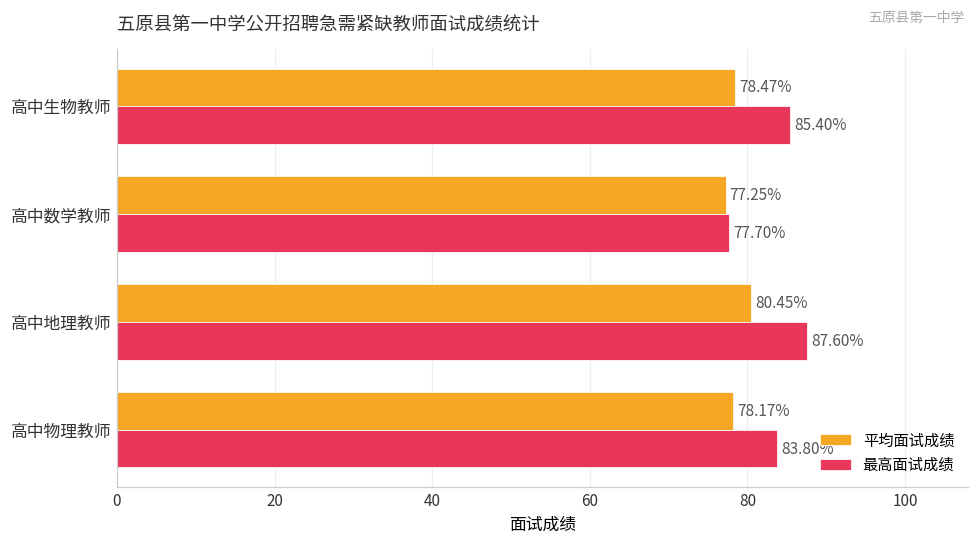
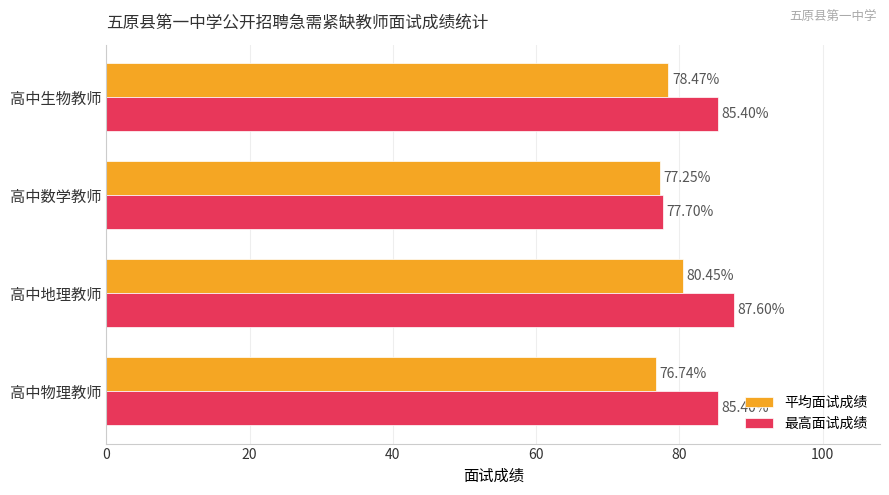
平均面试成绩, 高中物理教师: 78.17% -> 76.74%
最高面试成绩, 高中物理教师: 83.80% -> 85.40%
